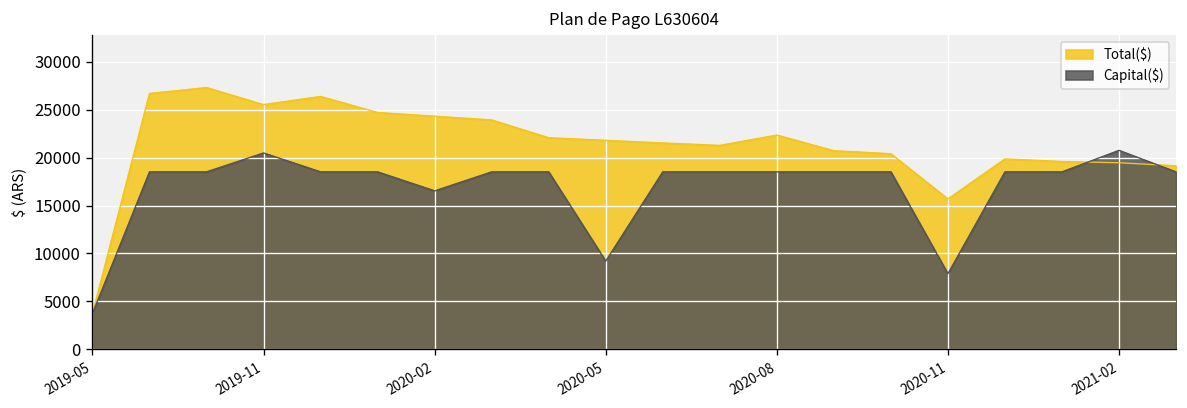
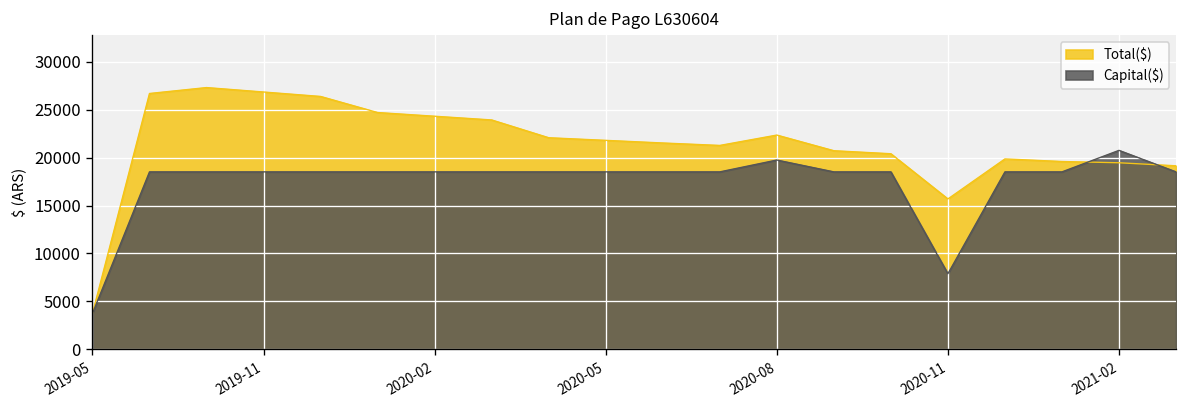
Total($), 2019-11: 26000 -> 27000
Capital($), 2019-11: 20000 -> 19000
Capital($), 2020-02: 17000 -> 19000
Capital($), 2020-05: 9000 -> 19000
Capital($), 2020-08: 19000 -> 20000
